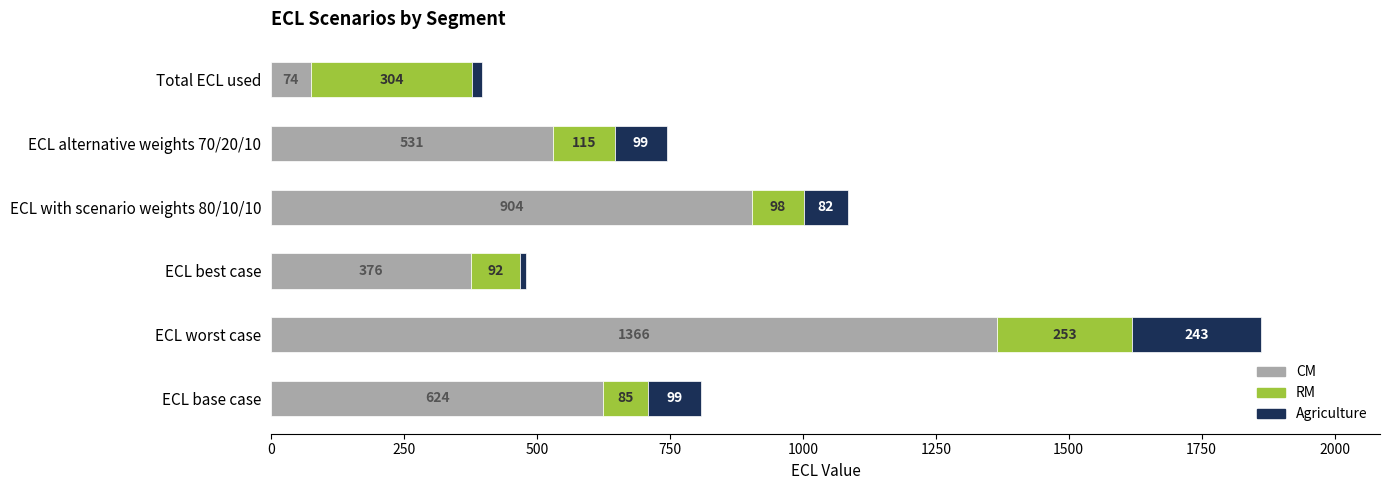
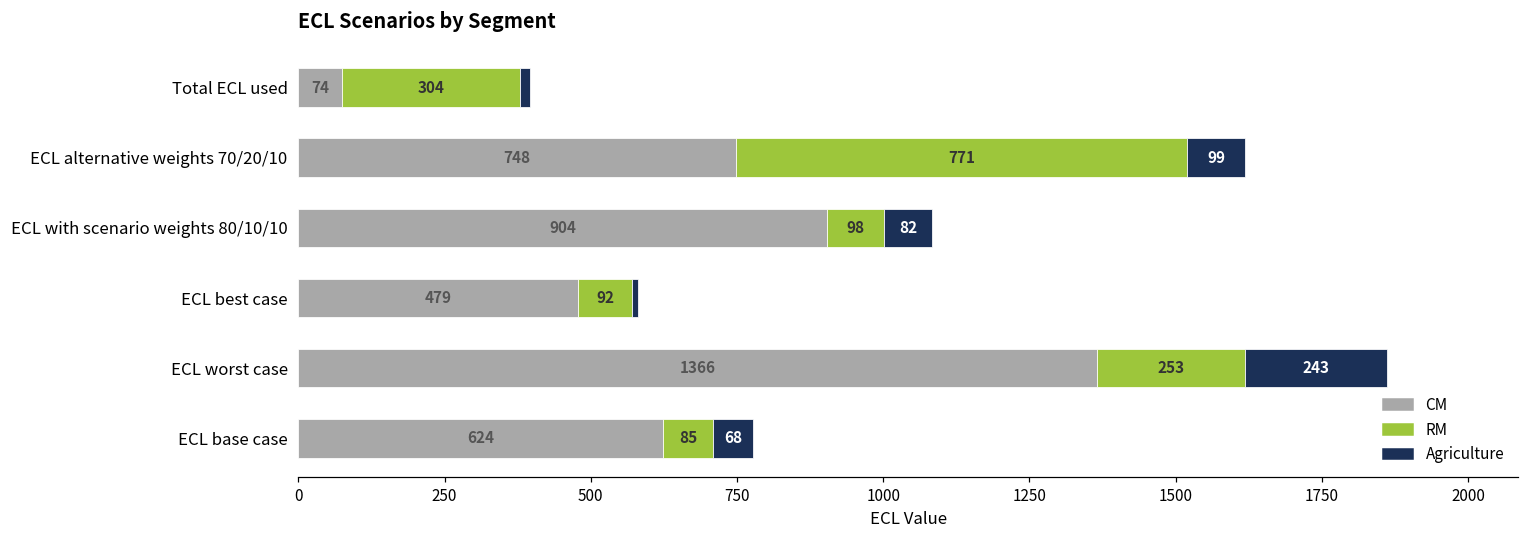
CM, ECL alternative weights 70/20/10: 531 -> 748
RM, ECL alternative weights 70/20/10: 115 -> 771
CM, ECL best case: 376 -> 479
Agriculture, ECL base case: 99 -> 68
